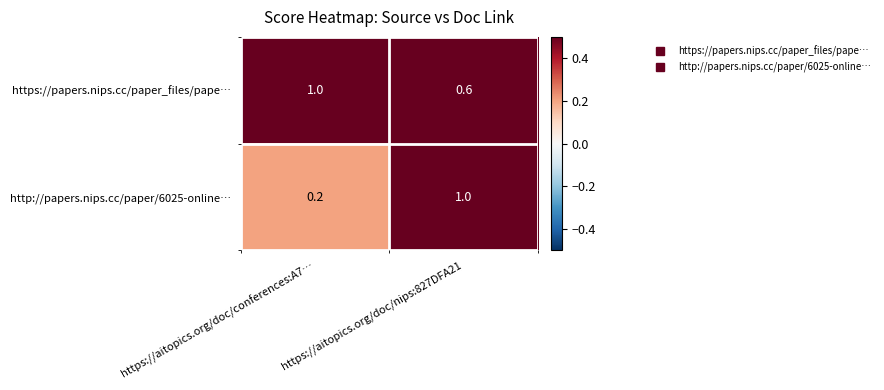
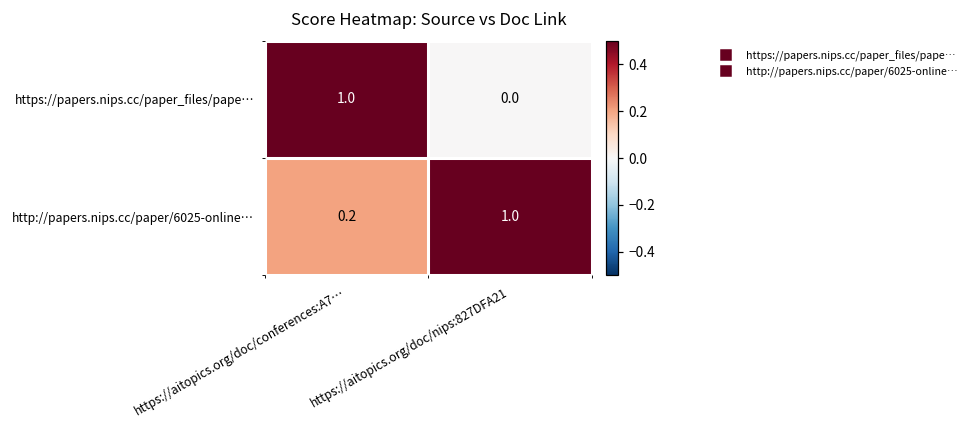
https://papers.nips.cc/paper_files/pape…, https://aitopics.org/doc/nips:827DFA21: 0.6 -> 0.0
